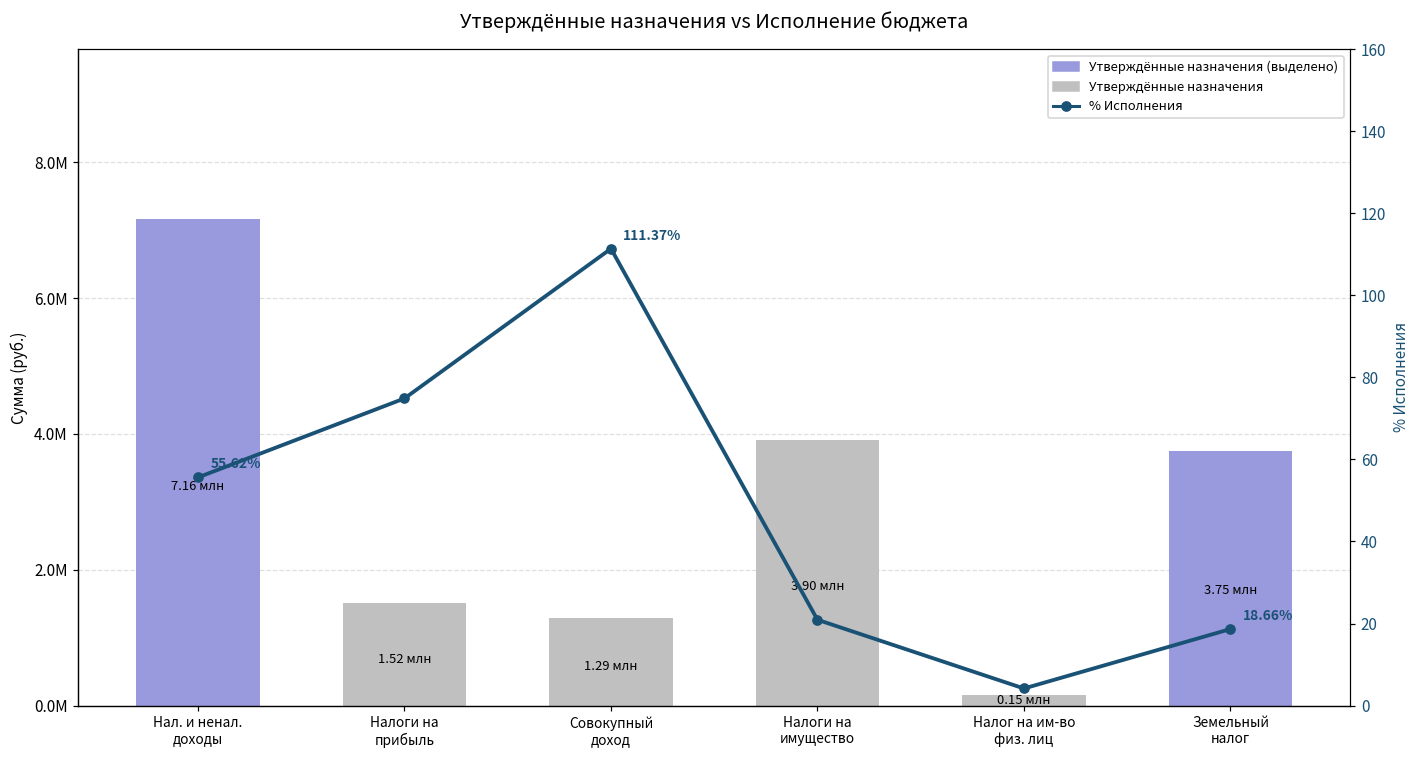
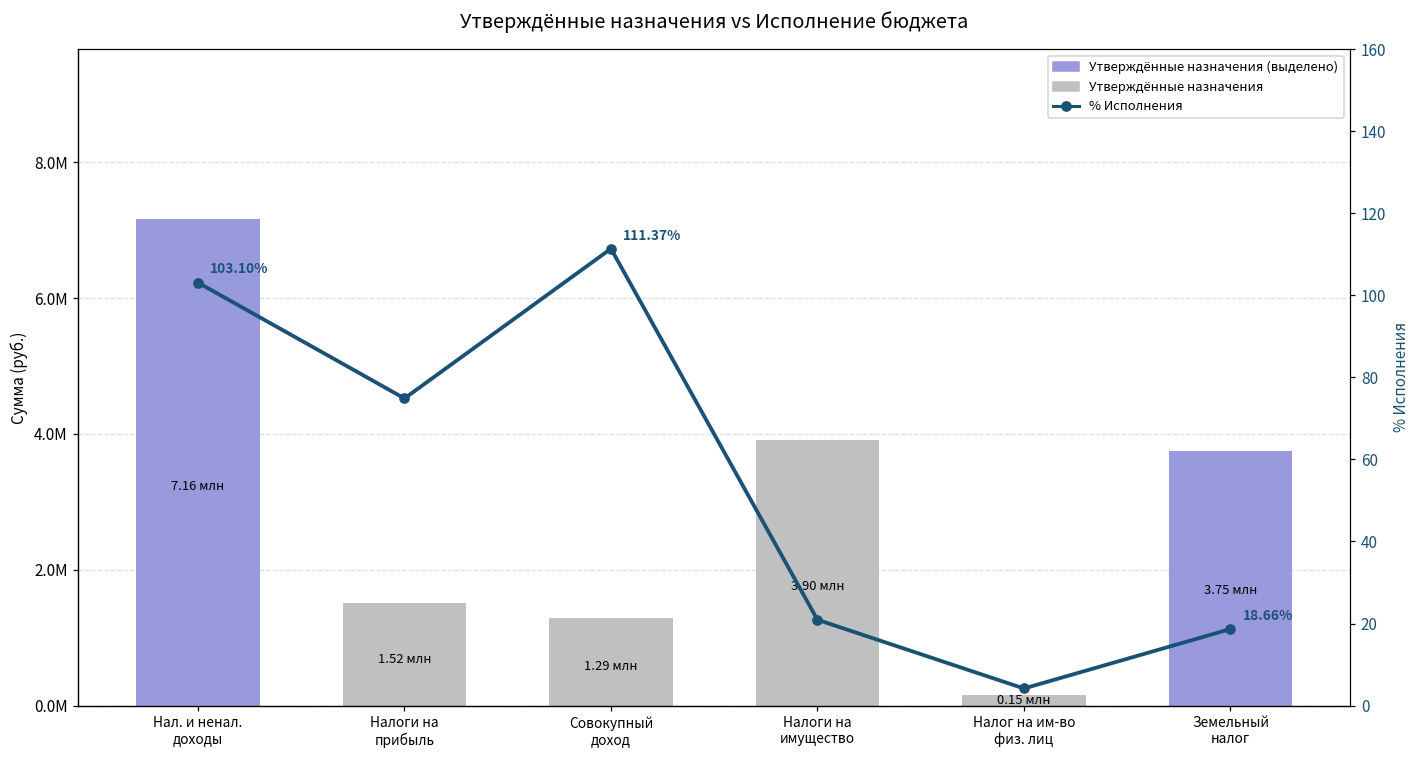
% Исполнения, Нал. и ненал. доходы: 55.62% -> 103.10%
